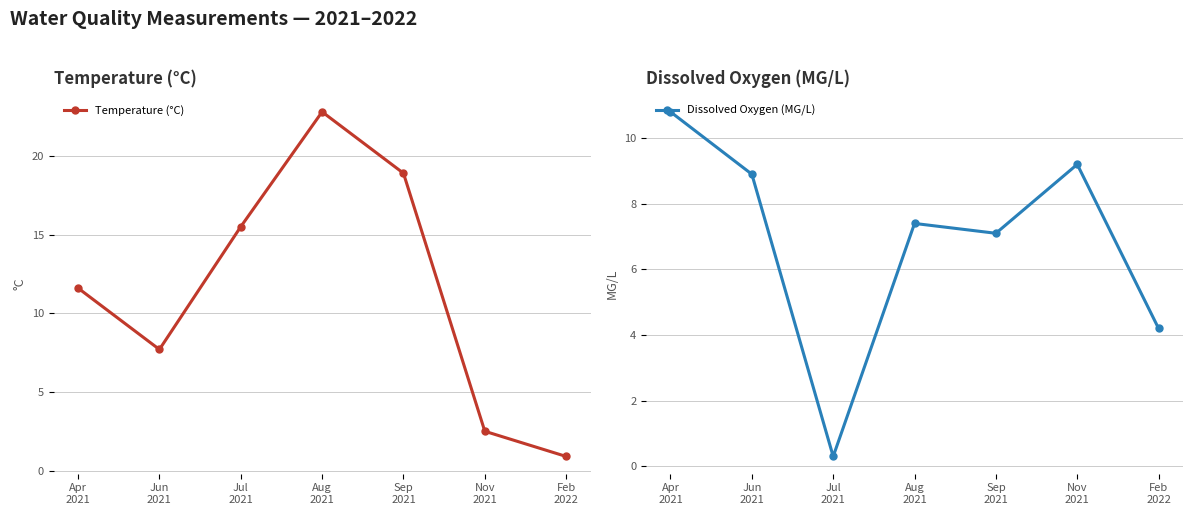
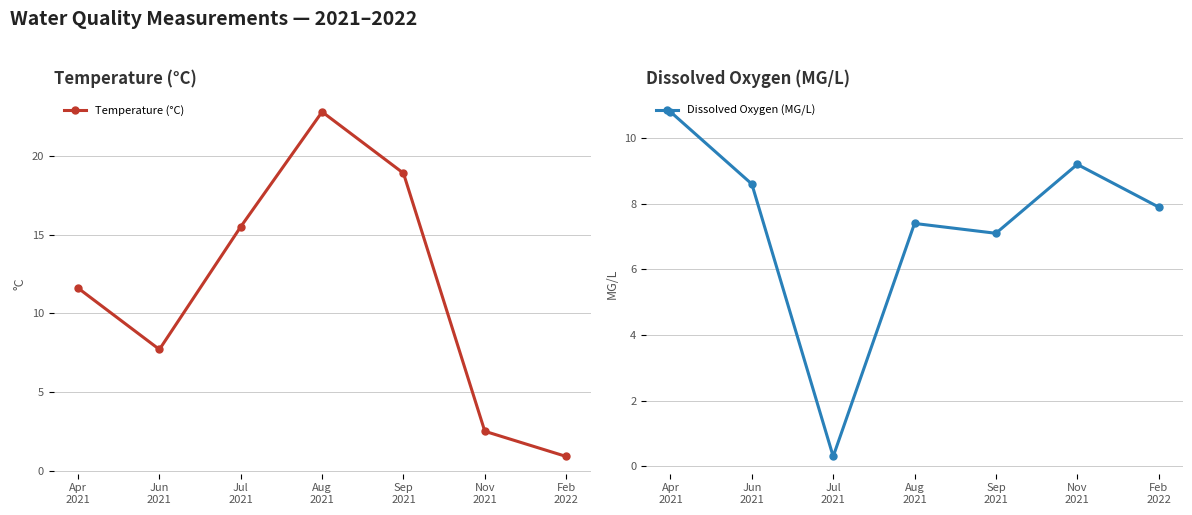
Dissolved Oxygen (MG/L), Jun 2021: 8.9 -> 8.6
Dissolved Oxygen (MG/L), Feb 2022: 4.2 -> 7.9
